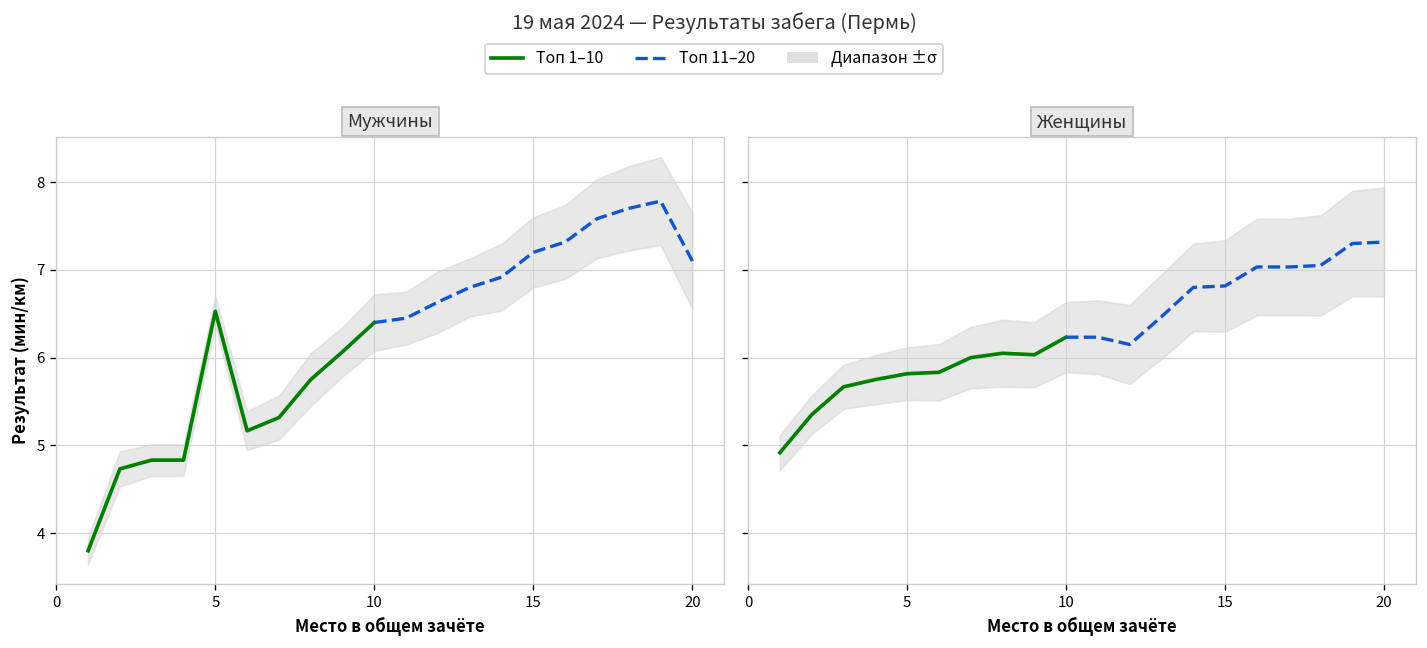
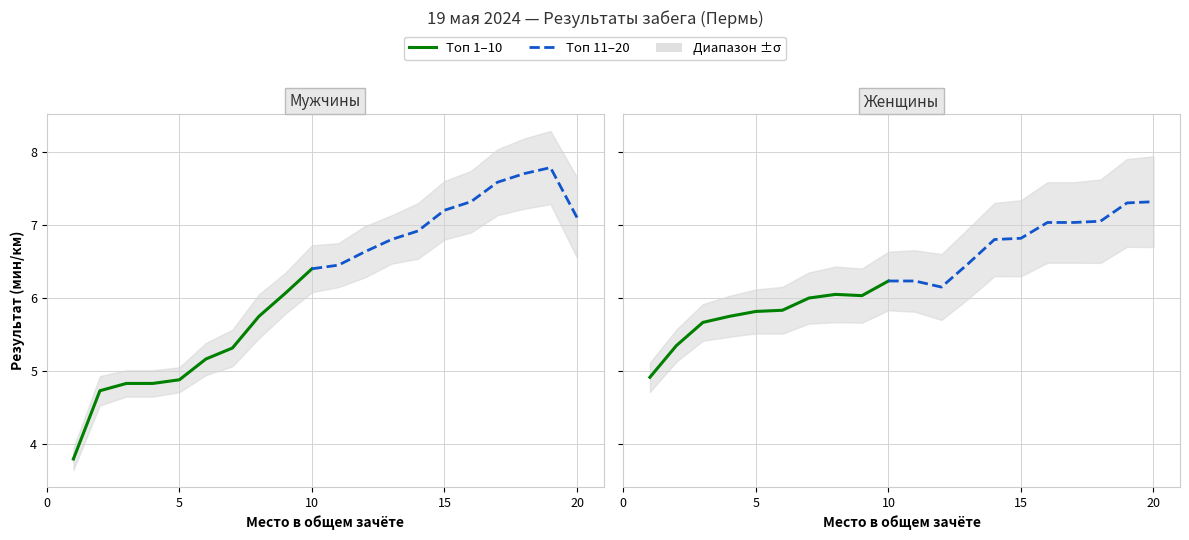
Мужчины, Топ 1–10, 5: 6.5 -> 4.9
